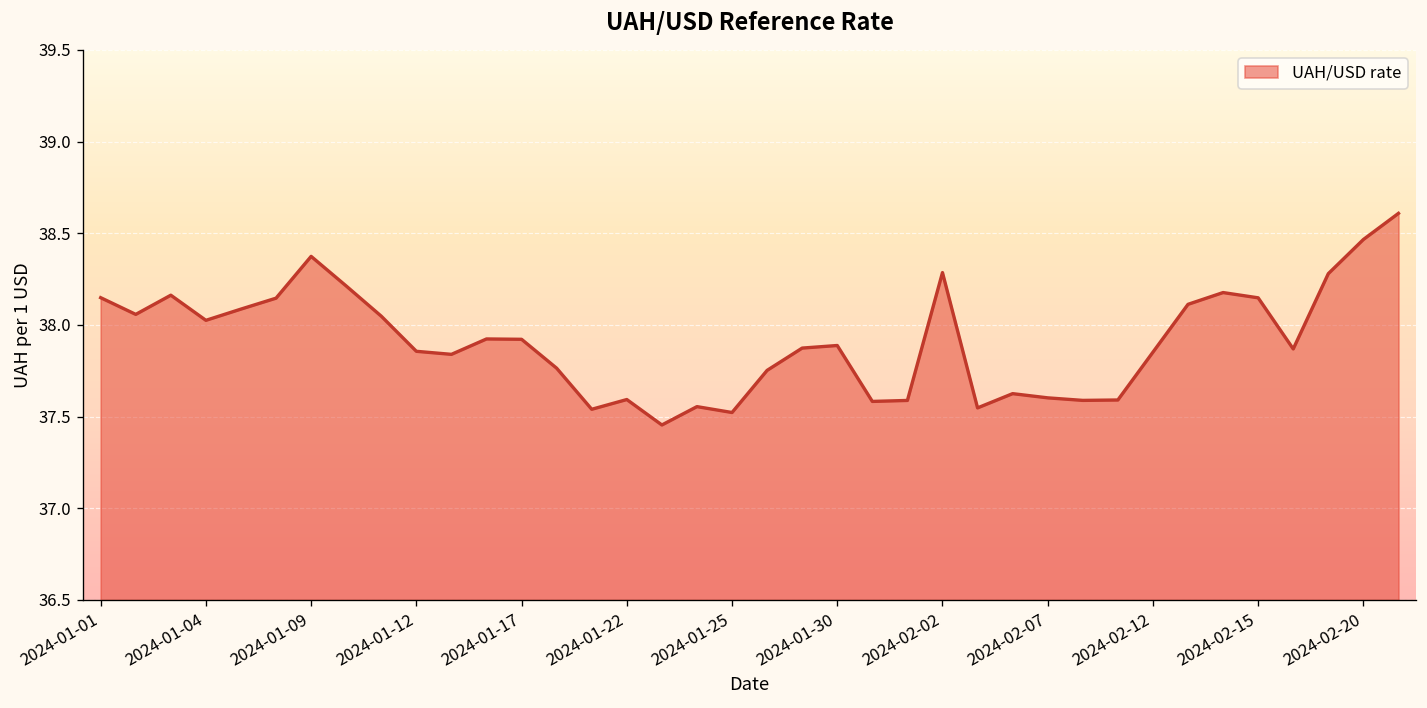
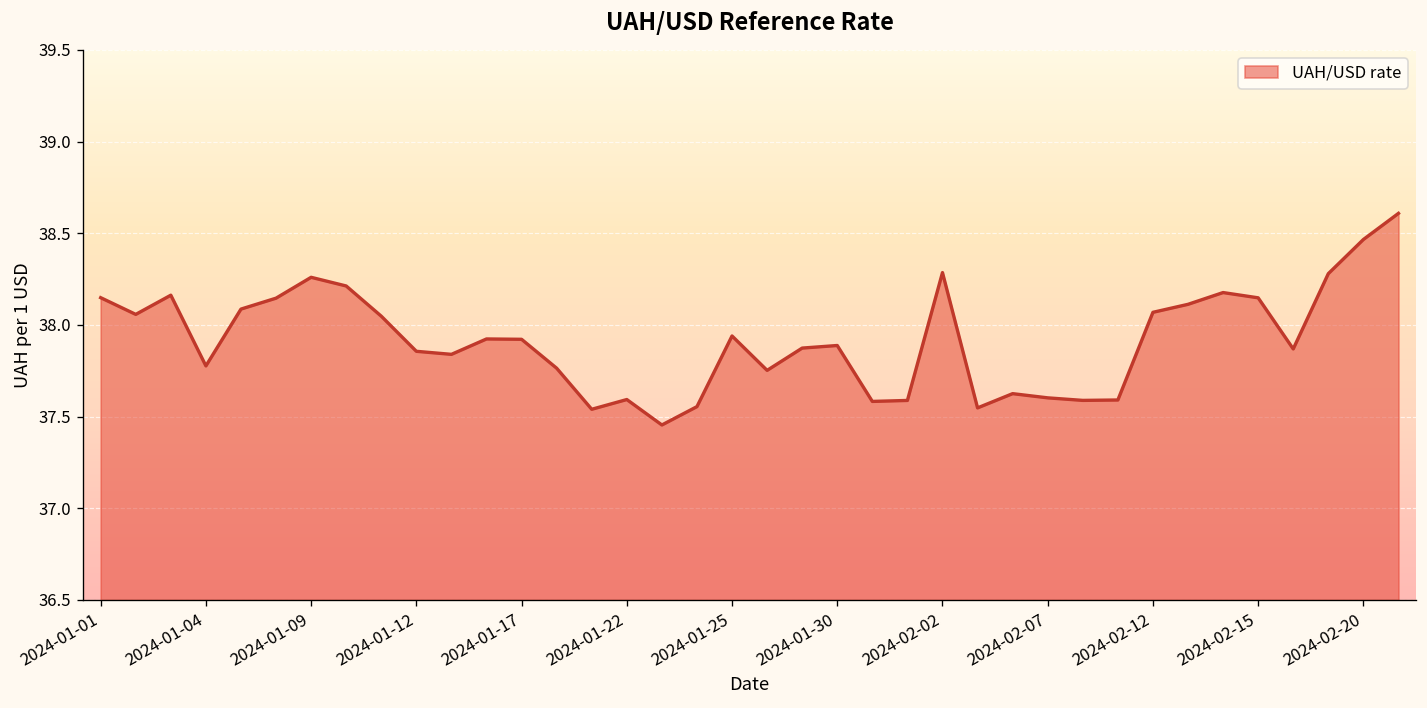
2024-01-04: 38.03 -> 37.78
2024-01-09: 38.37 -> 38.26
2024-01-25: 37.52 -> 37.94
2024-02-12: 37.85 -> 38.07
